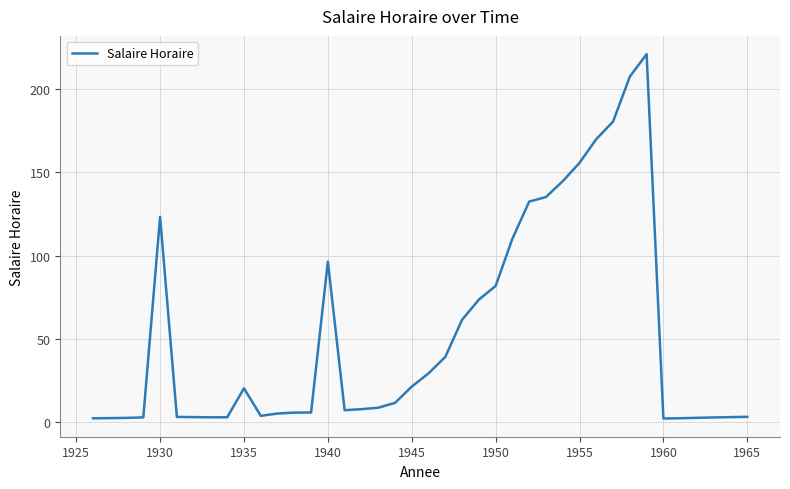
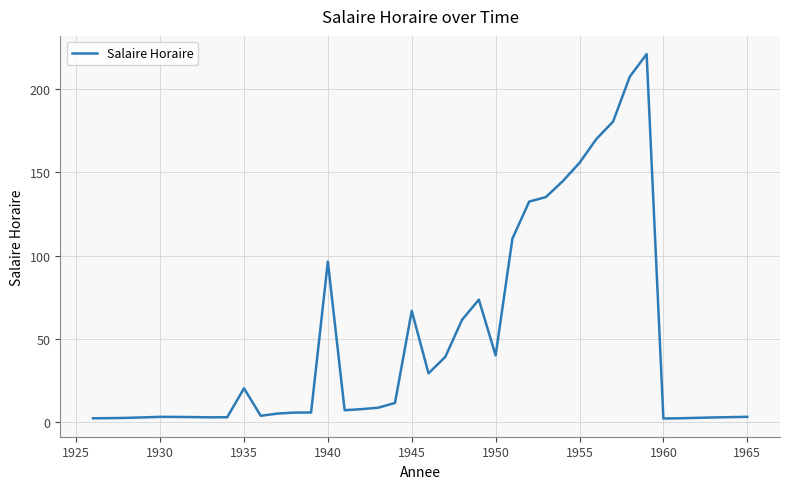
1930: 123 -> 3
1945: 21 -> 67
1950: 82 -> 40
